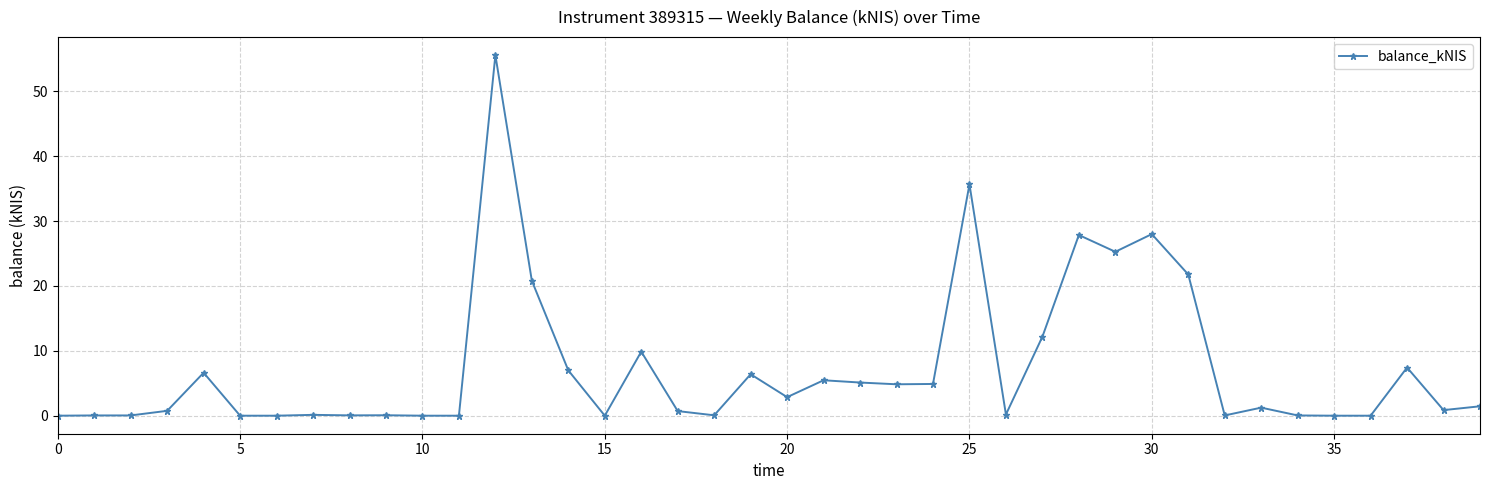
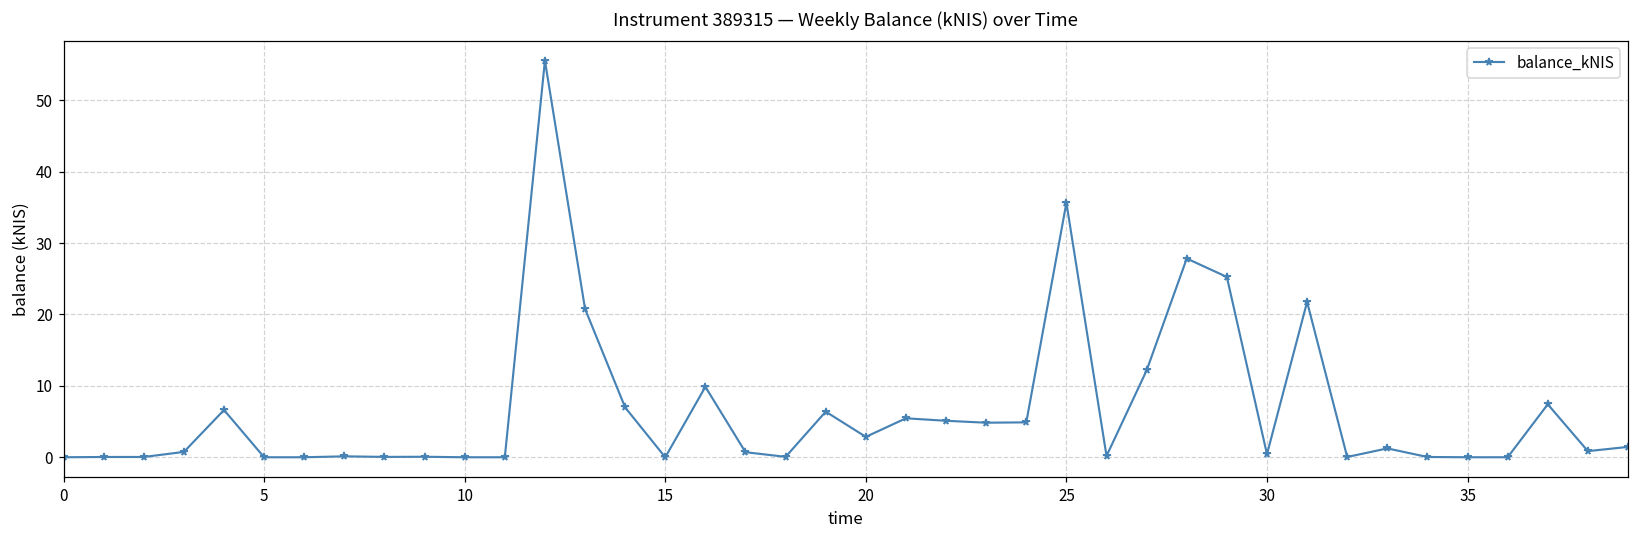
30: 28 -> 0
